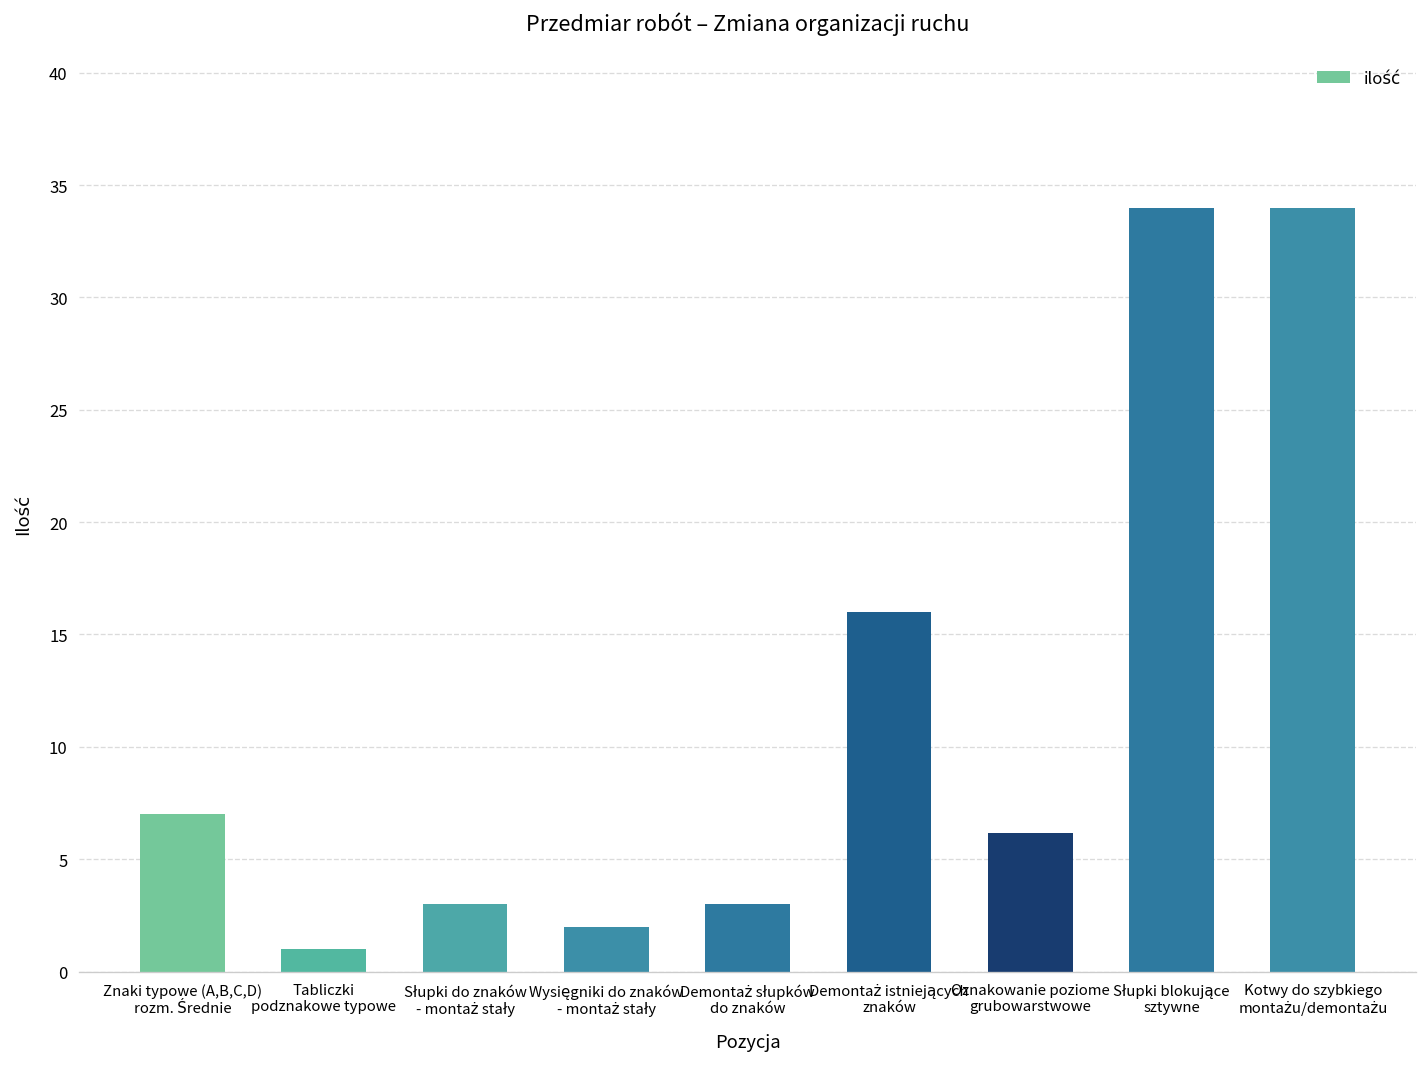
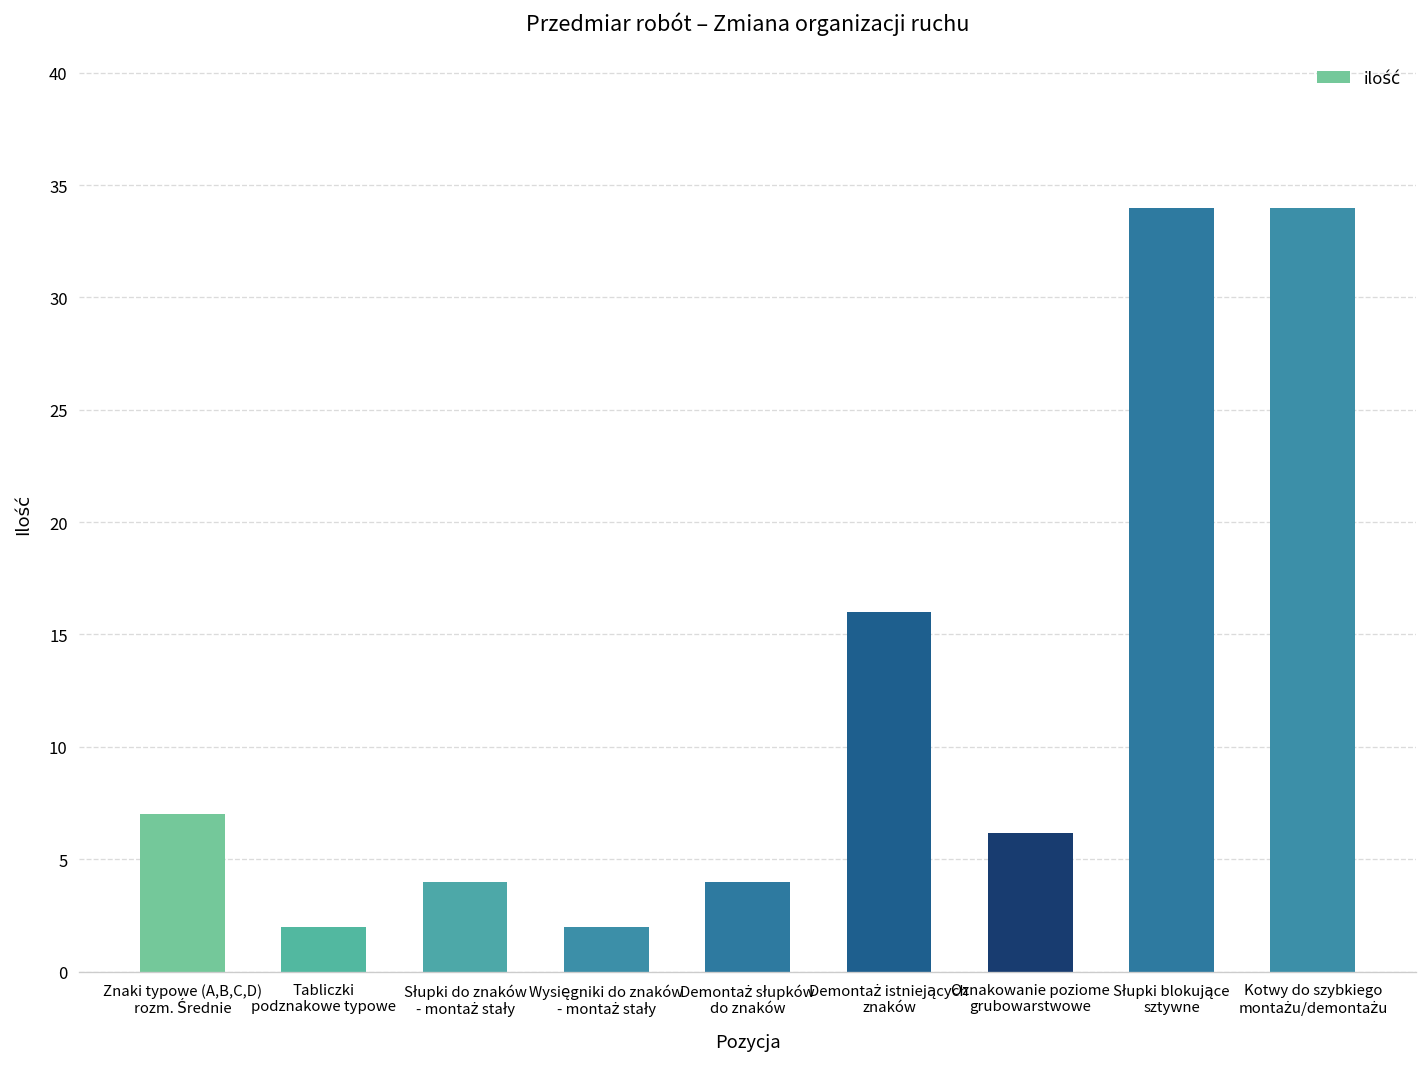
Tabliczki podznakowe typowe: 1 -> 2
Słupki do znaków - montaż stały: 3 -> 4
Demontaż słupków do znaków: 3 -> 4
